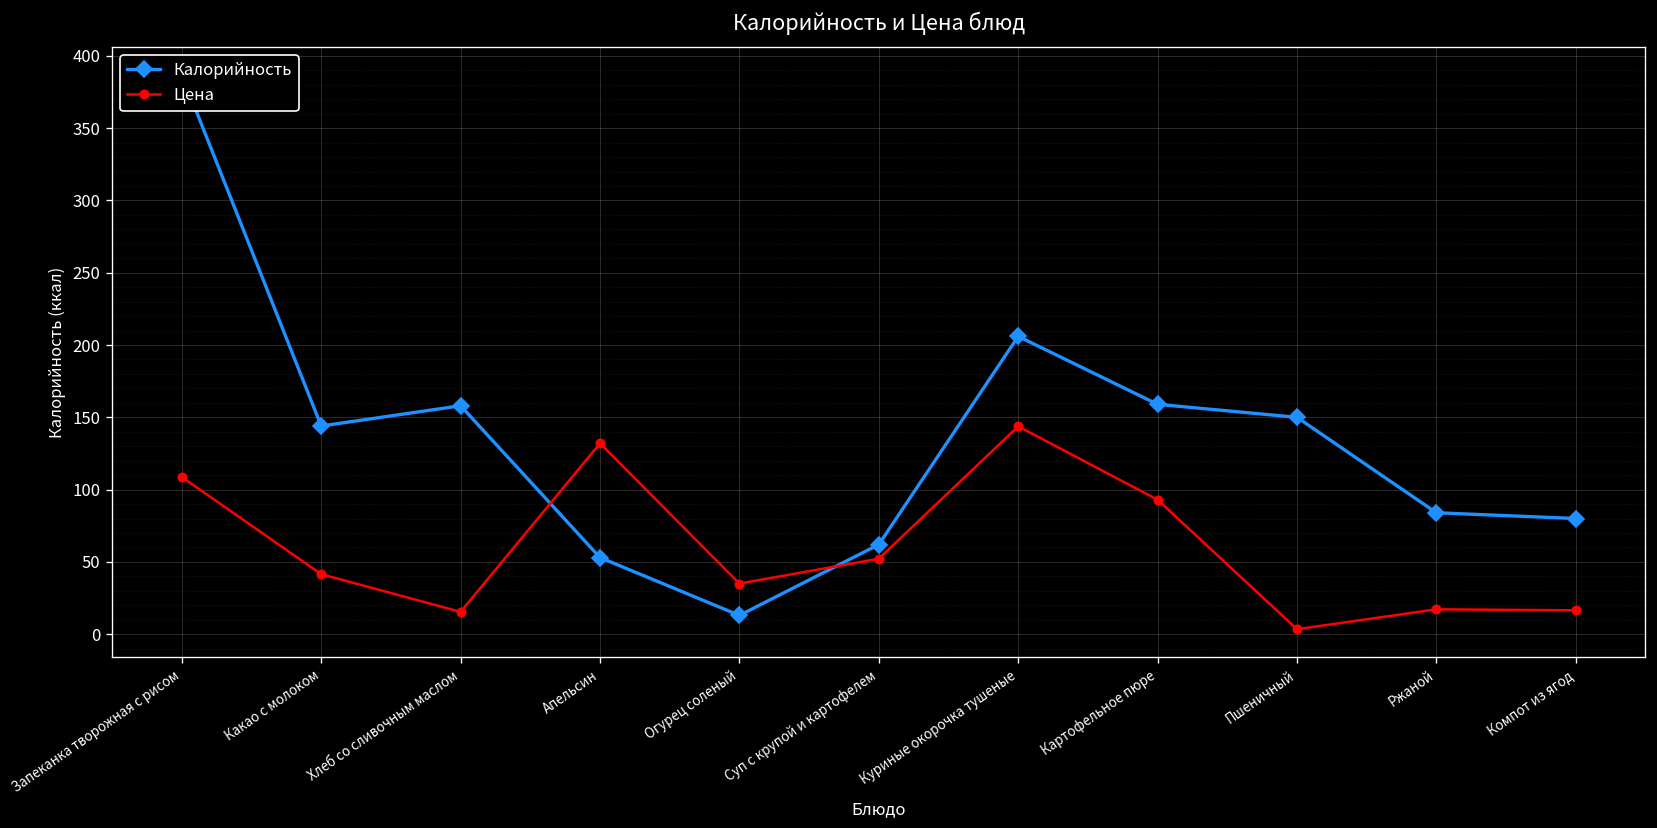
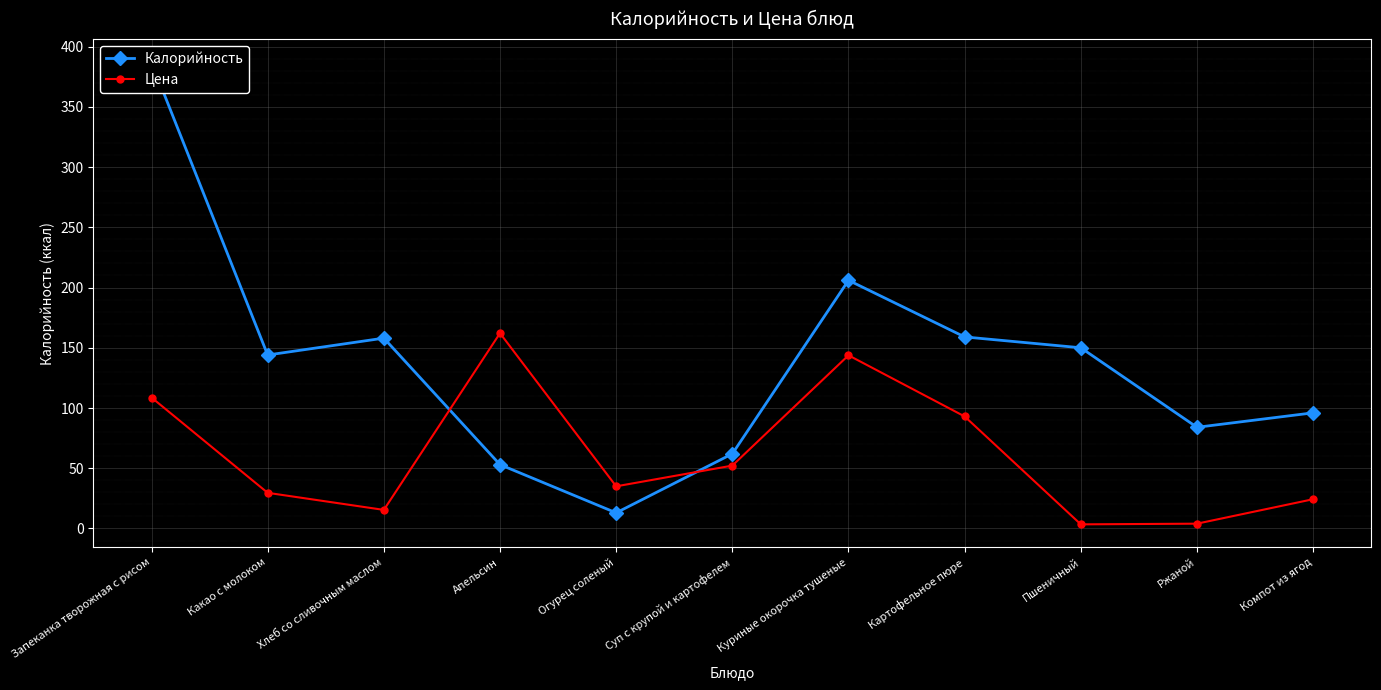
Цена, Какао с молоком: 42 -> 30
Цена, Апельсин: 132 -> 162
Цена, Ржаной: 17 -> 4
Калорийность, Компот из ягод: 80 -> 96
Цена, Компот из ягод: 17 -> 24
